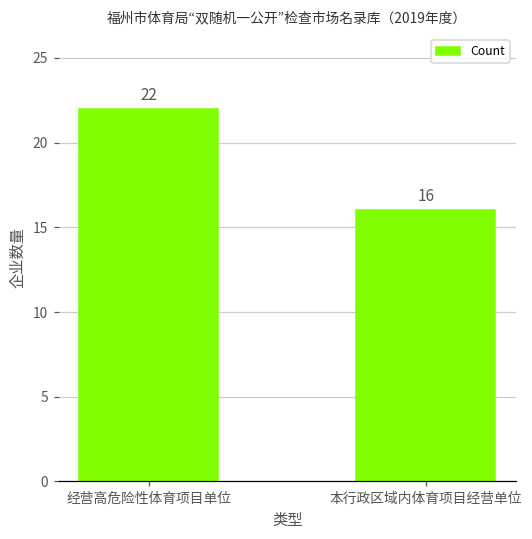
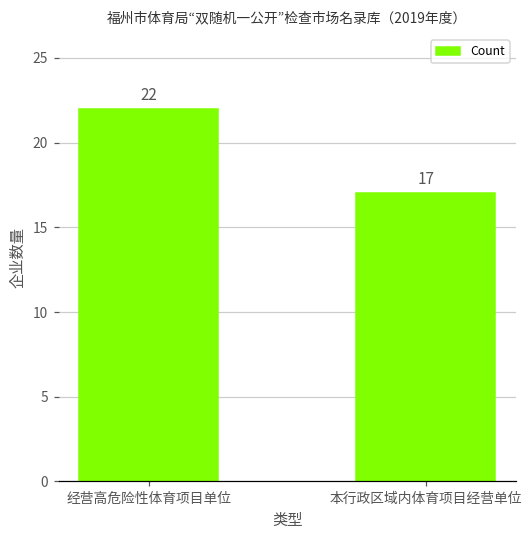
本行政区域内体育项目经营单位: 16 -> 17
